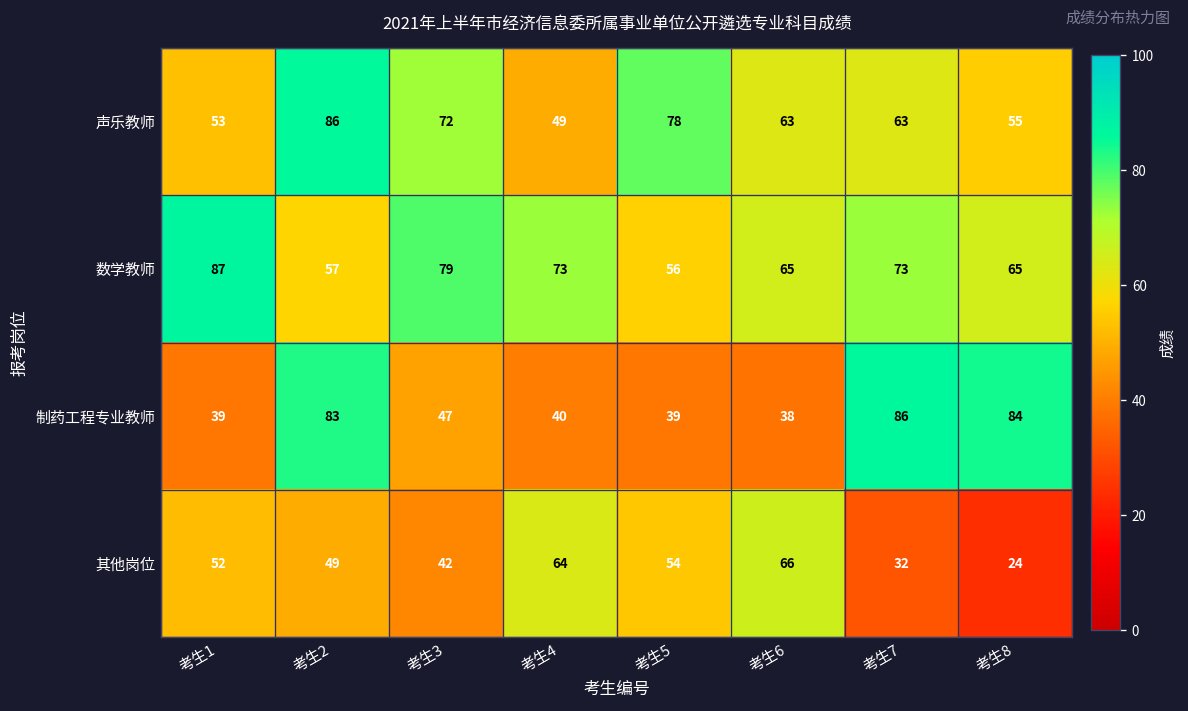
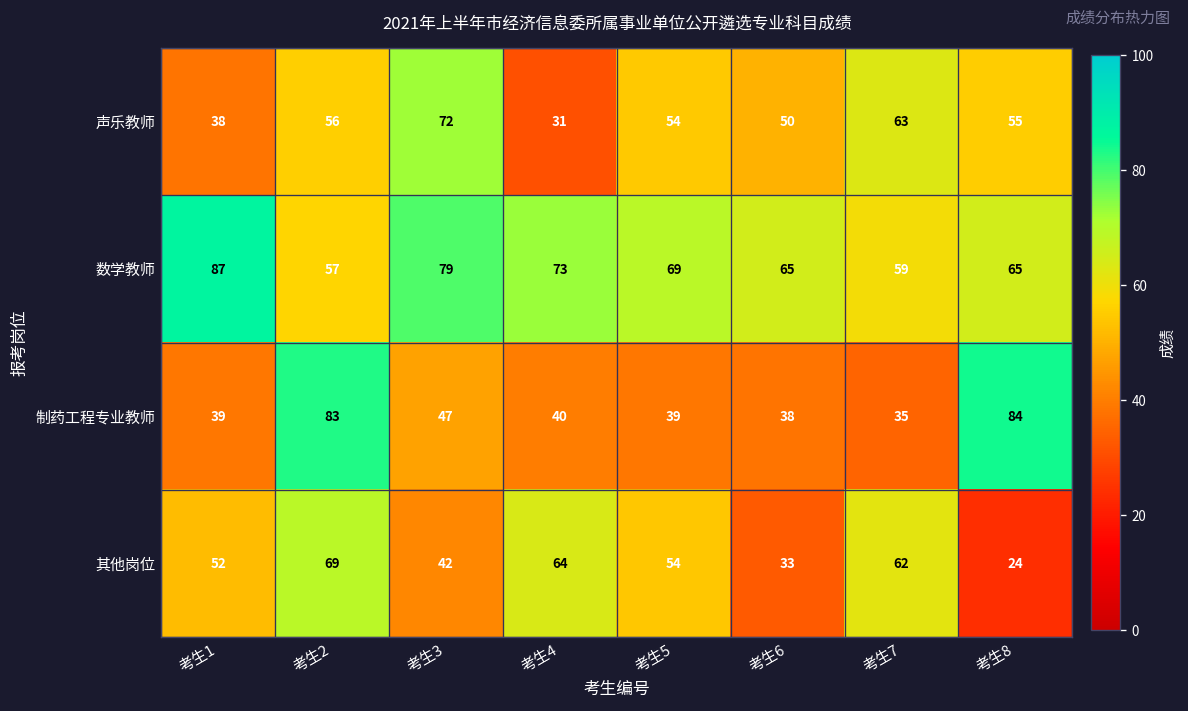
声乐教师, 考生1: 53 -> 38
声乐教师, 考生2: 86 -> 56
声乐教师, 考生4: 49 -> 31
声乐教师, 考生5: 78 -> 54
声乐教师, 考生6: 63 -> 50
数学教师, 考生5: 56 -> 69
数学教师, 考生7: 73 -> 59
制药工程专业教师, 考生7: 86 -> 35
其他岗位, 考生2: 49 -> 69
其他岗位, 考生6: 66 -> 33
其他岗位, 考生7: 32 -> 62
